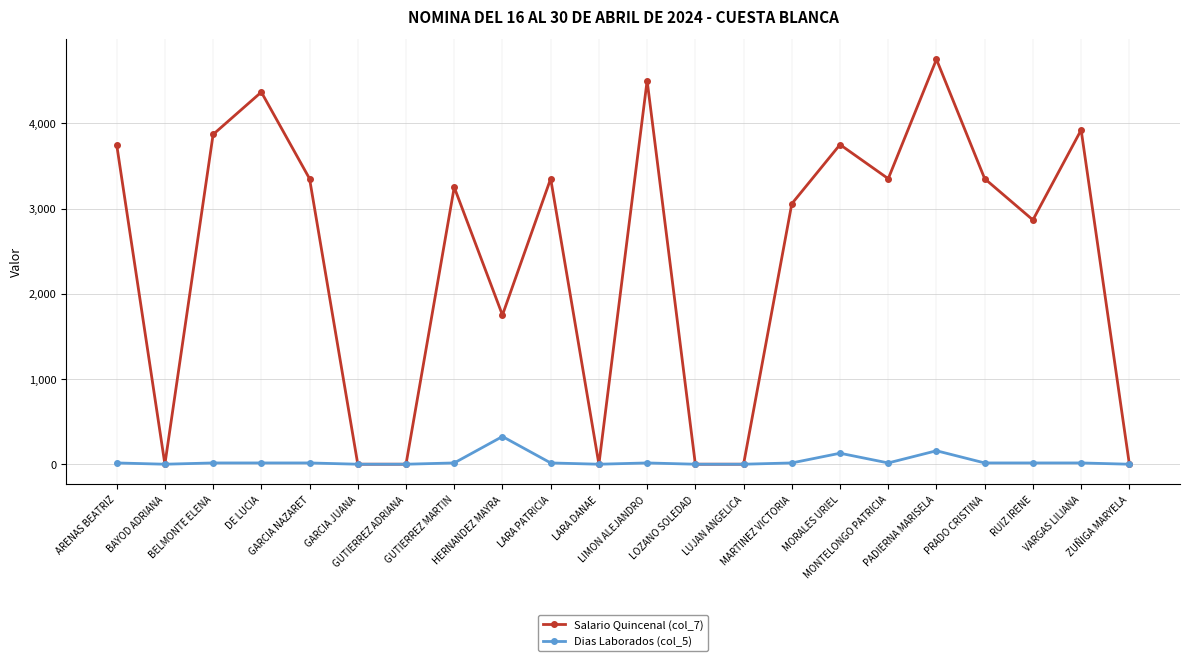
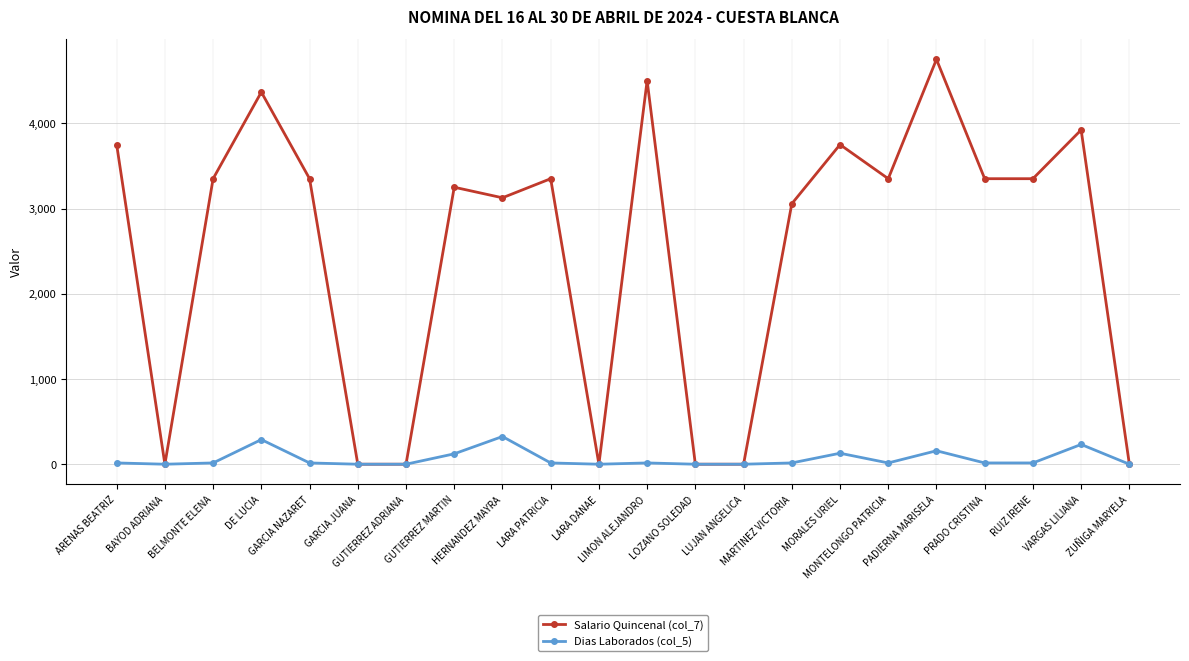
Salario Quincenal (col_7), BELMONTE ELENA: 3,900 -> 3,400
Dias Laborados (col_5), DE LUCIA: 0 -> 300
Dias Laborados (col_5), GUTIERREZ MARTIN: 0 -> 100
Salario Quincenal (col_7), HERNANDEZ MAYRA: 1,800 -> 3,100
Salario Quincenal (col_7), RUIZ IRENE: 2,900 -> 3,400
Dias Laborados (col_5), VARGAS LILIANA: 0 -> 200
